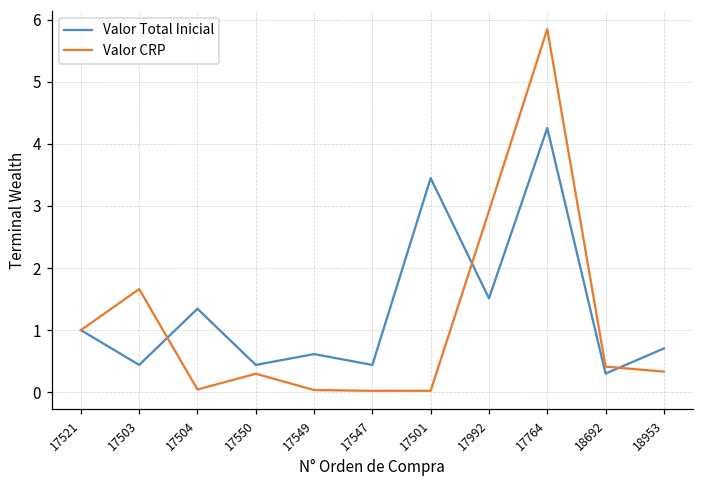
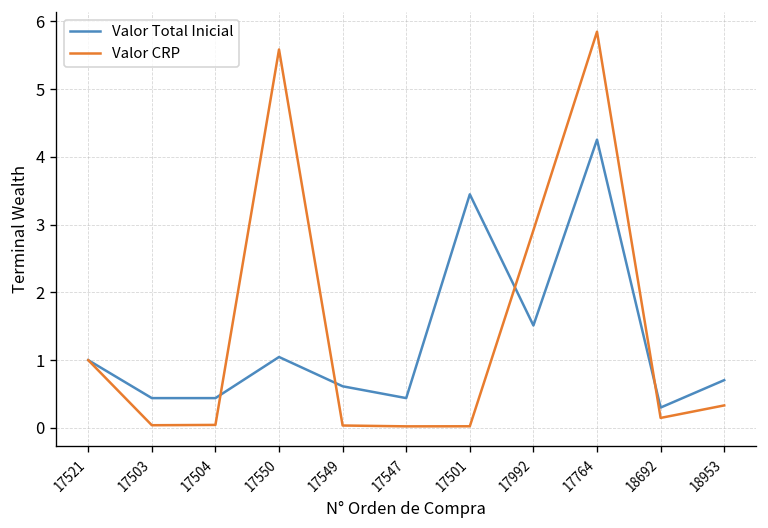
Valor CRP, 17503: 1.7 -> 0.0
Valor Total Inicial, 17504: 1.3 -> 0.4
Valor Total Inicial, 17550: 0.4 -> 1.0
Valor CRP, 17550: 0.3 -> 5.6
Valor CRP, 18692: 0.4 -> 0.1
